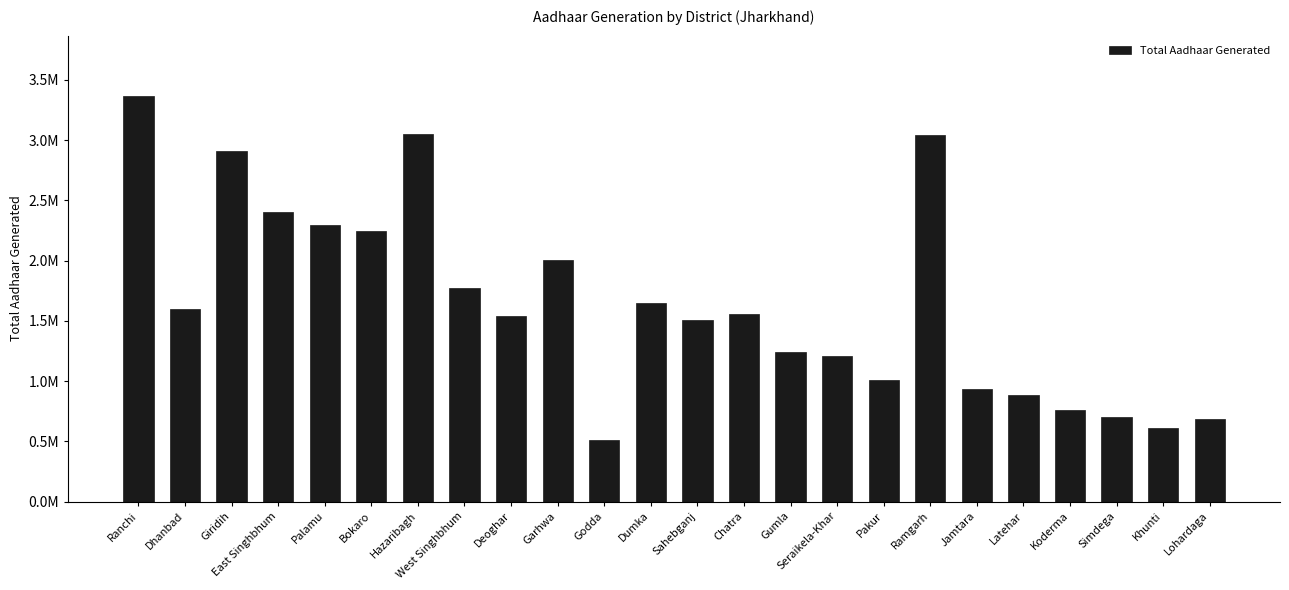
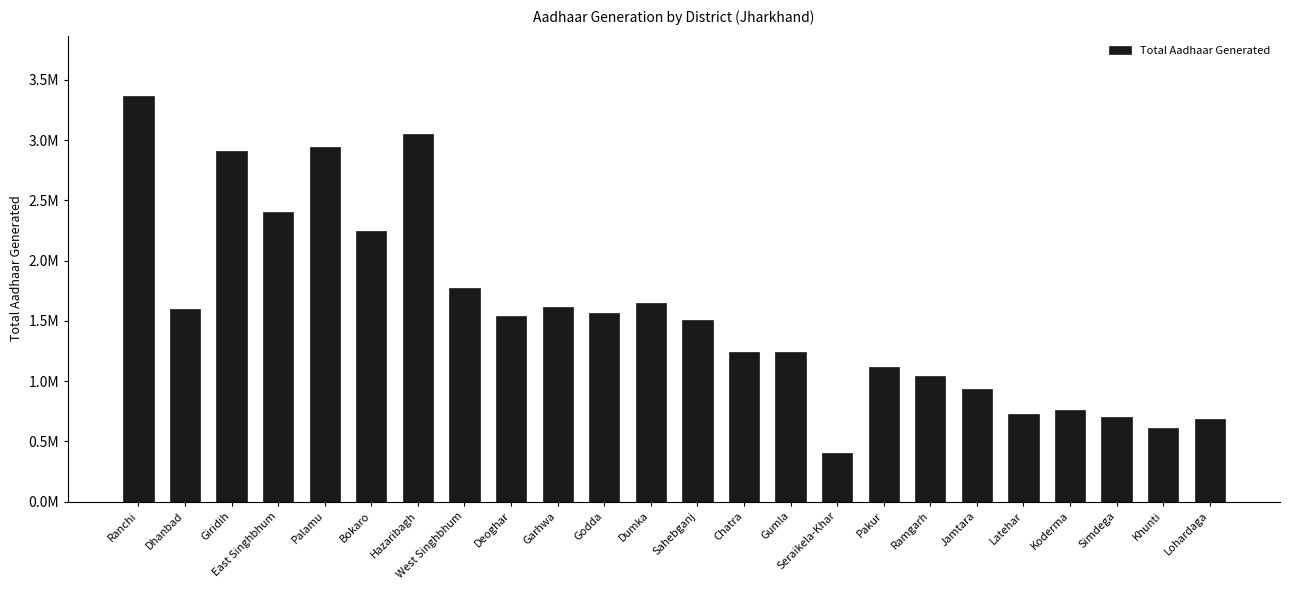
Palamu: 2290000 -> 2940000
Garhwa: 2010000 -> 1620000
Godda: 510000 -> 1560000
Chatra: 1550000 -> 1240000
Seraikela-Khar: 1210000 -> 400000
Pakur: 1010000 -> 1120000
Ramgarh: 3040000 -> 1040000
Latehar: 890000 -> 730000
